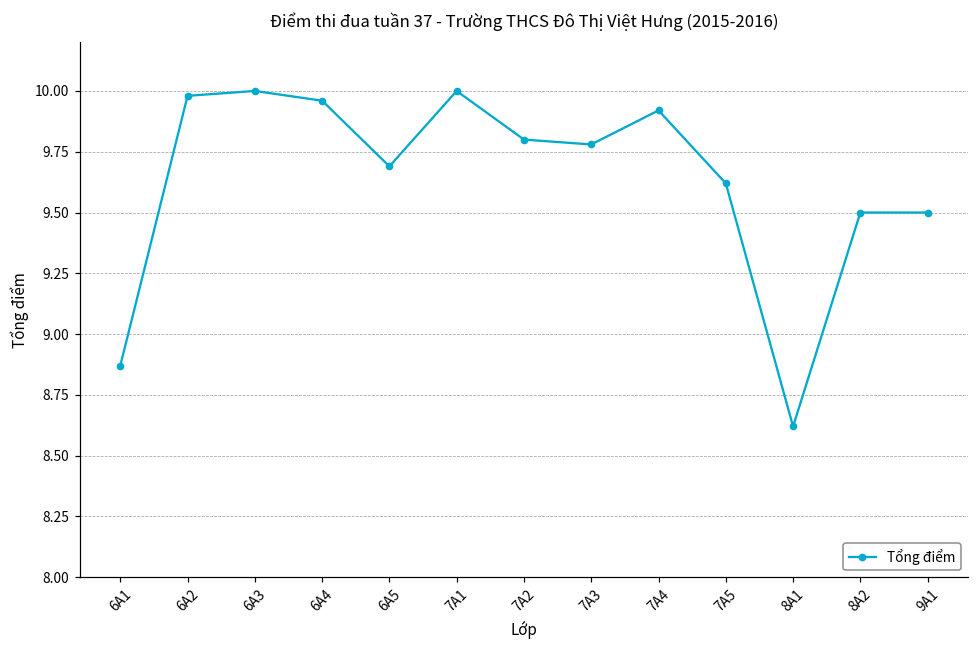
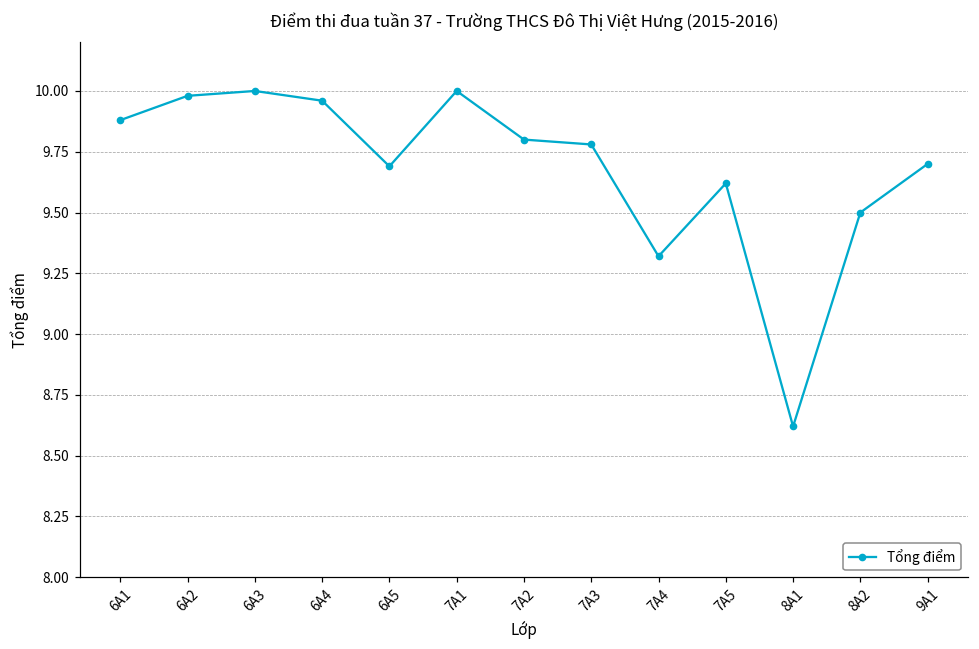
6A1: 8.87 -> 9.88
7A4: 9.92 -> 9.32
9A1: 9.5 -> 9.7
